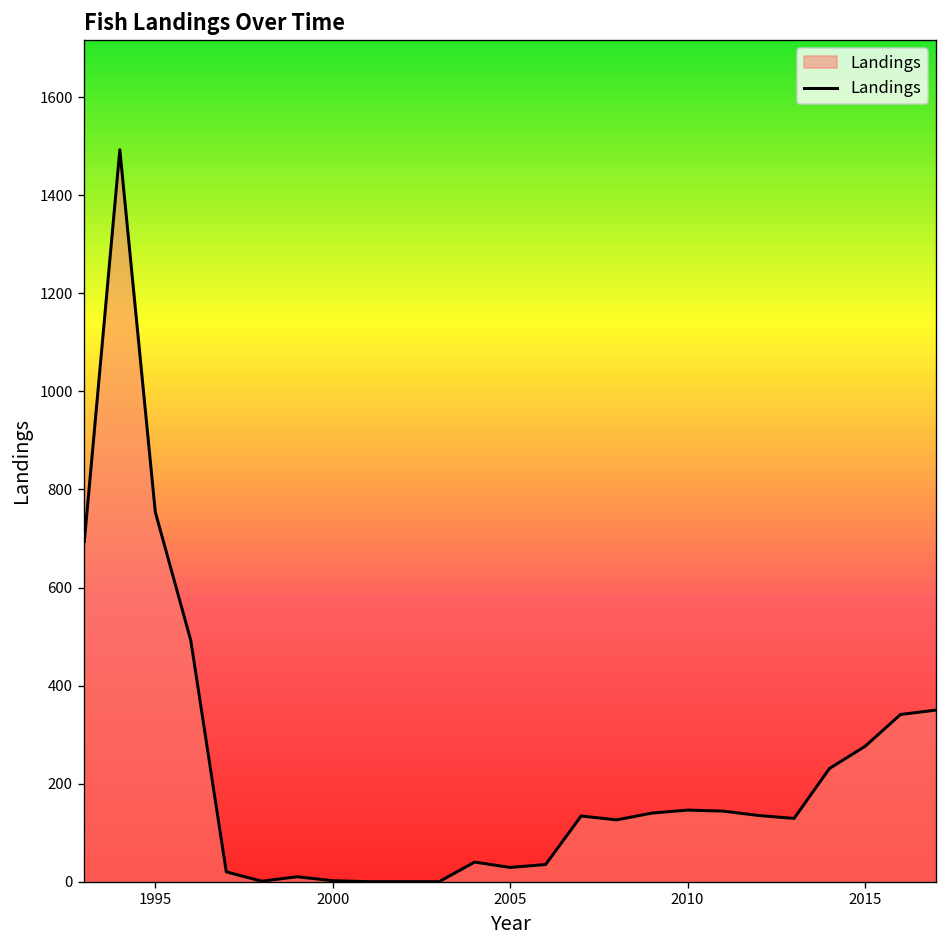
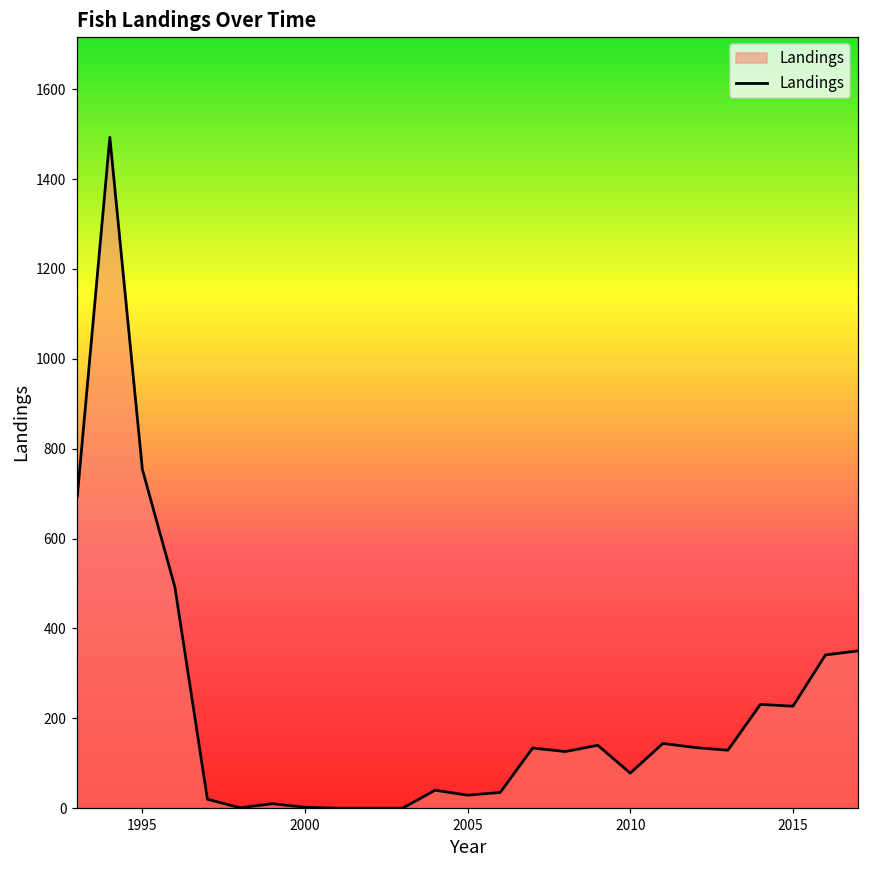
2010: 150 -> 80
2015: 280 -> 230
